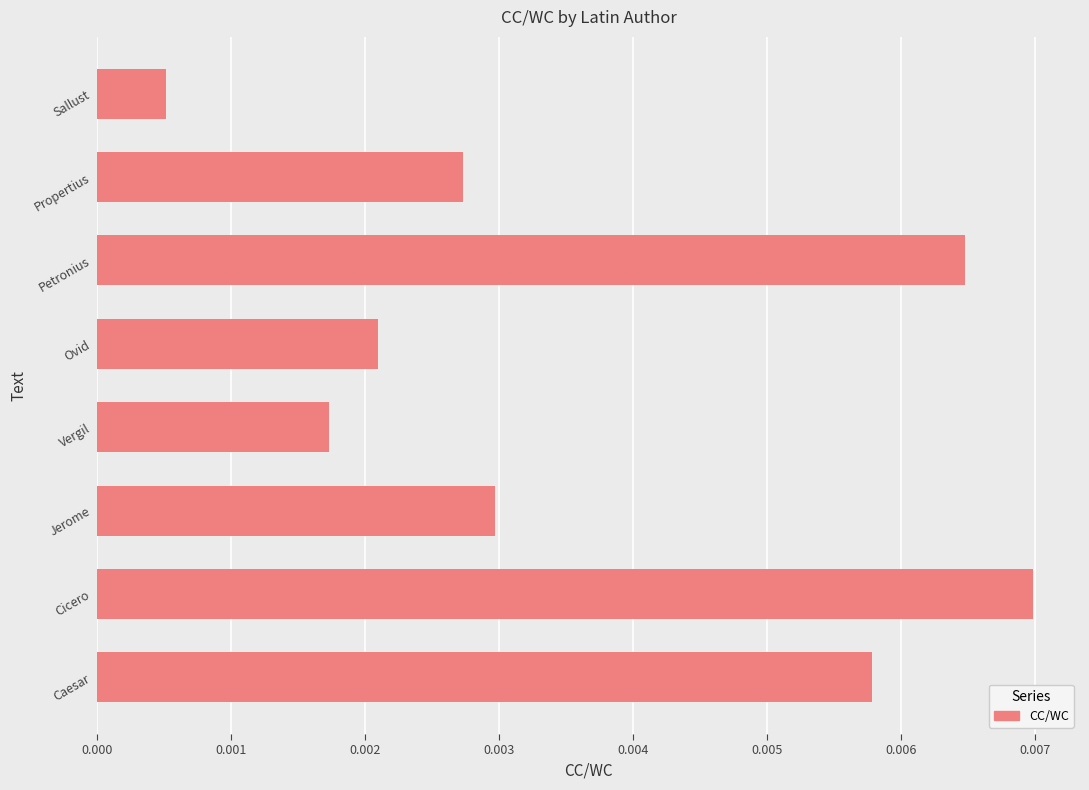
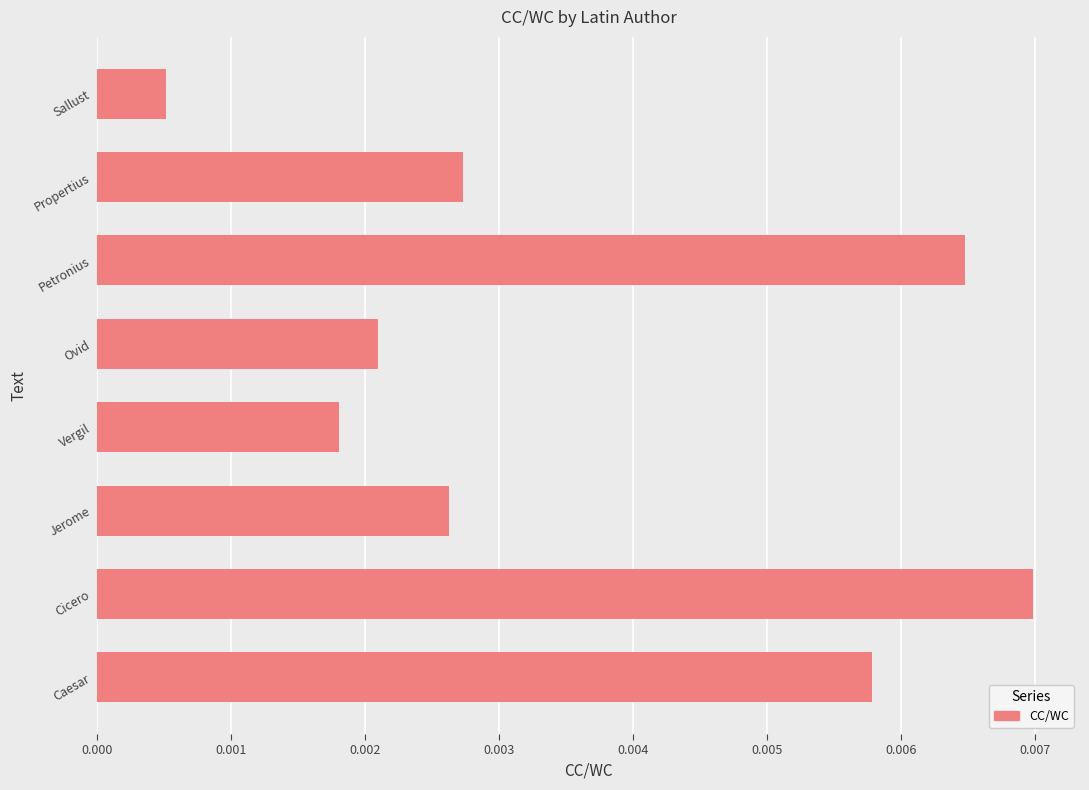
Vergil: 0.00173 -> 0.00180
Jerome: 0.00297 -> 0.00262
